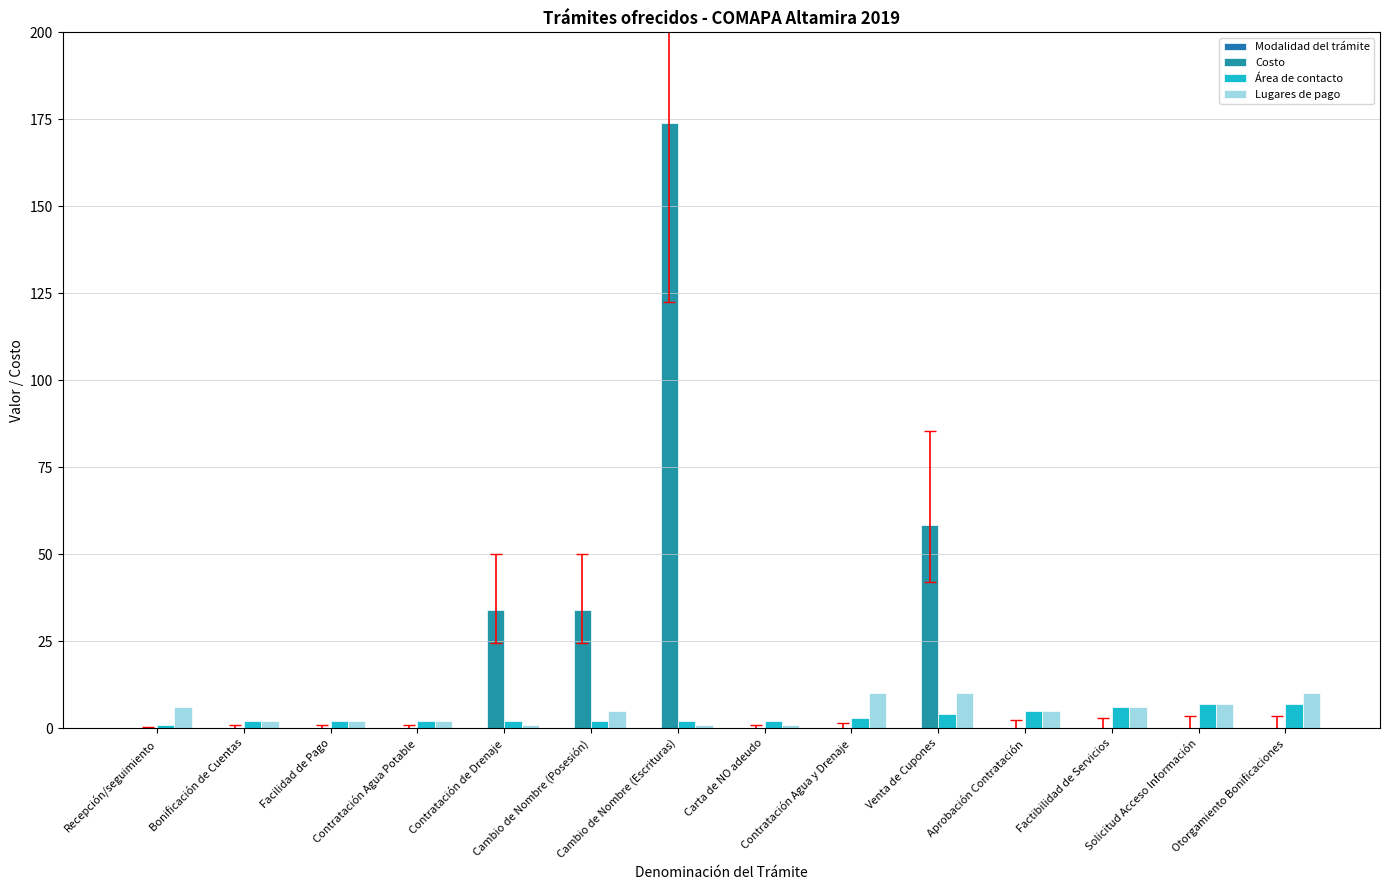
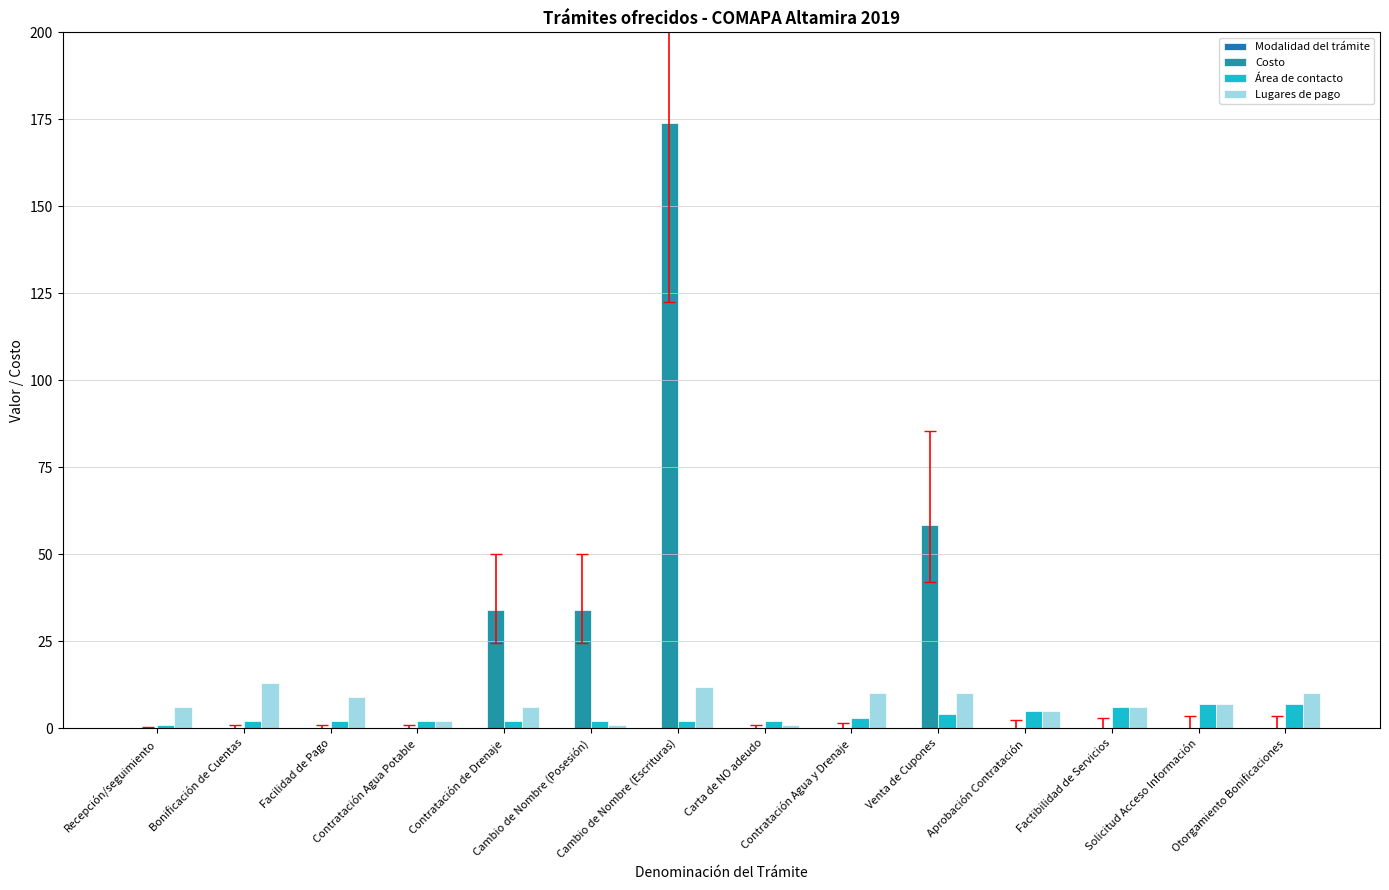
Lugares de pago, Bonificación de Cuentas: 2 -> 13
Lugares de pago, Facilidad de Pago: 2 -> 9
Lugares de pago, Contratación de Drenaje: 1 -> 6
Lugares de pago, Cambio de Nombre (Posesión): 5 -> 1
Lugares de pago, Cambio de Nombre (Escrituras): 1 -> 12
